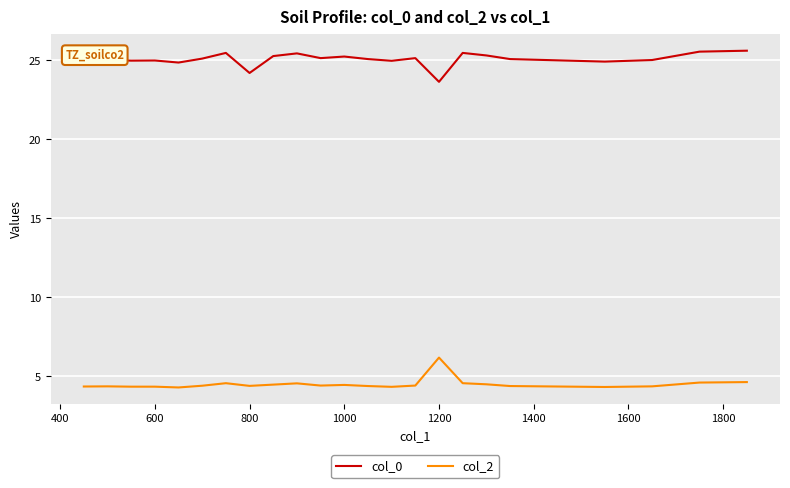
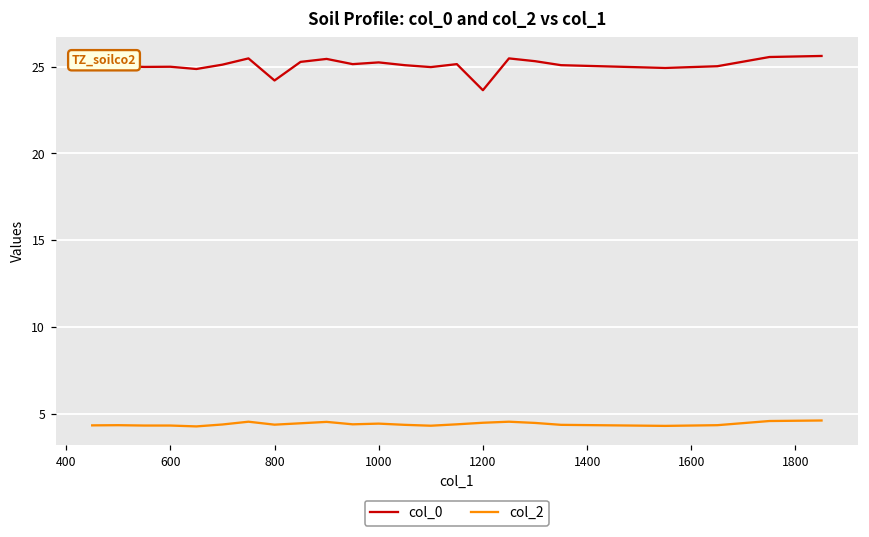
col_2, 1200: 6.2 -> 4.5
